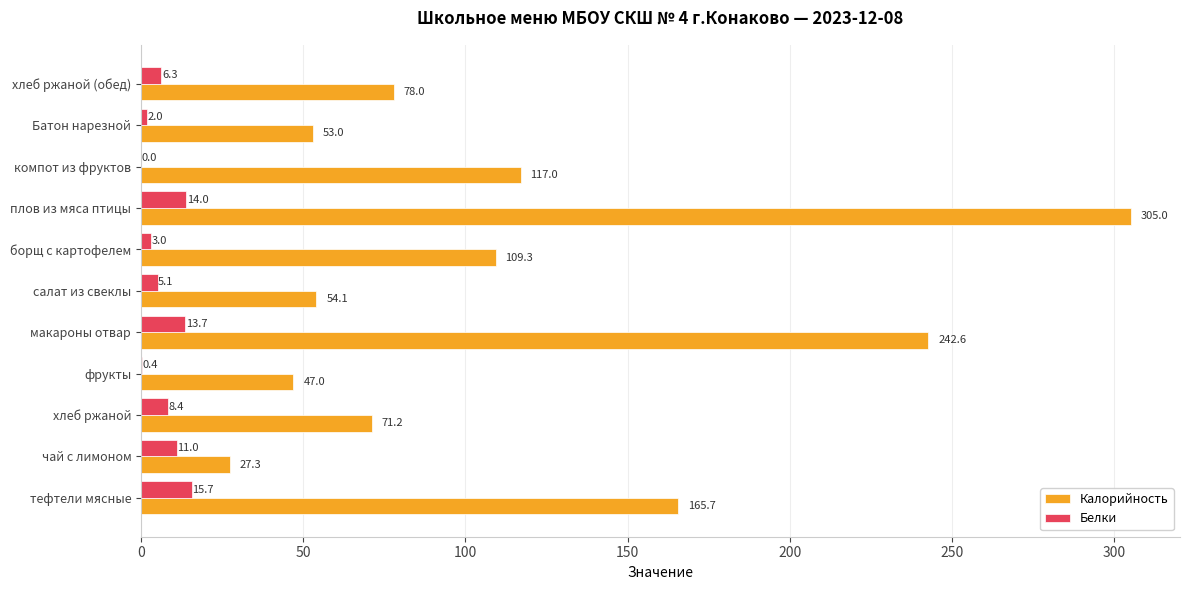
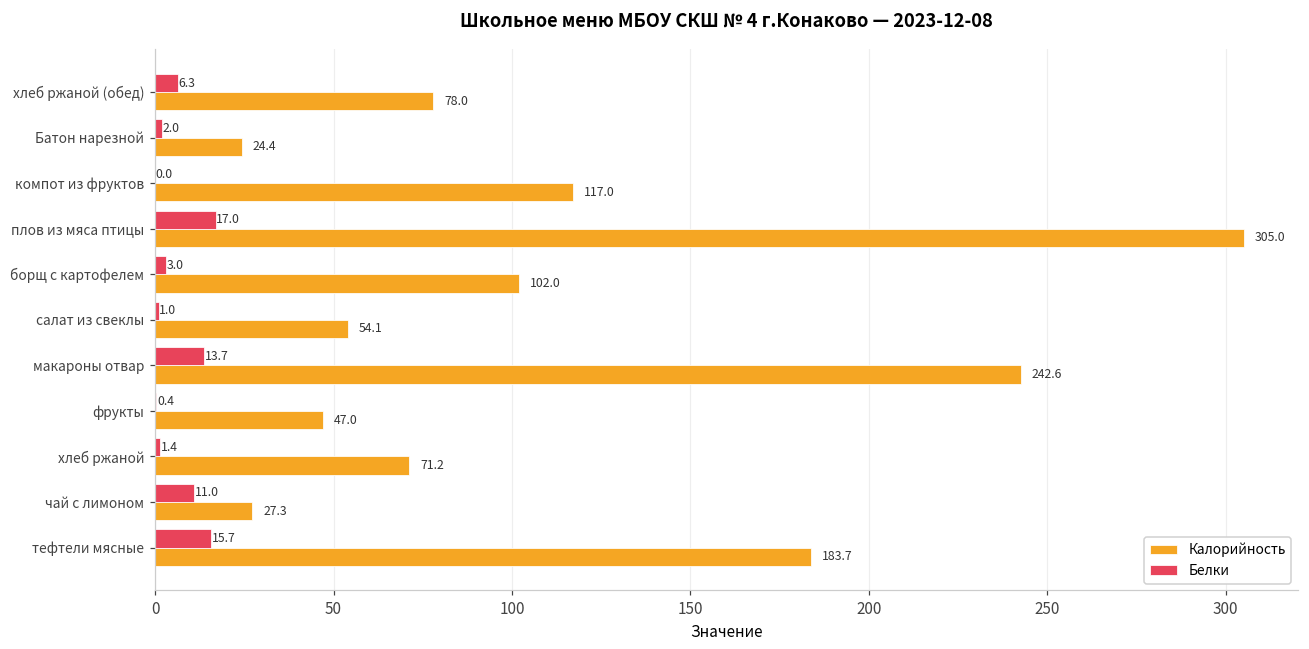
Калорийность, Батон нарезной: 53.0 -> 24.4
Белки, плов из мяса птицы: 14.0 -> 17.0
Калорийность, борщ с картофелем: 109.3 -> 102.0
Белки, салат из свеклы: 5.1 -> 1.0
Белки, хлеб ржаной: 8.4 -> 1.4
Калорийность, тефтели мясные: 165.7 -> 183.7
